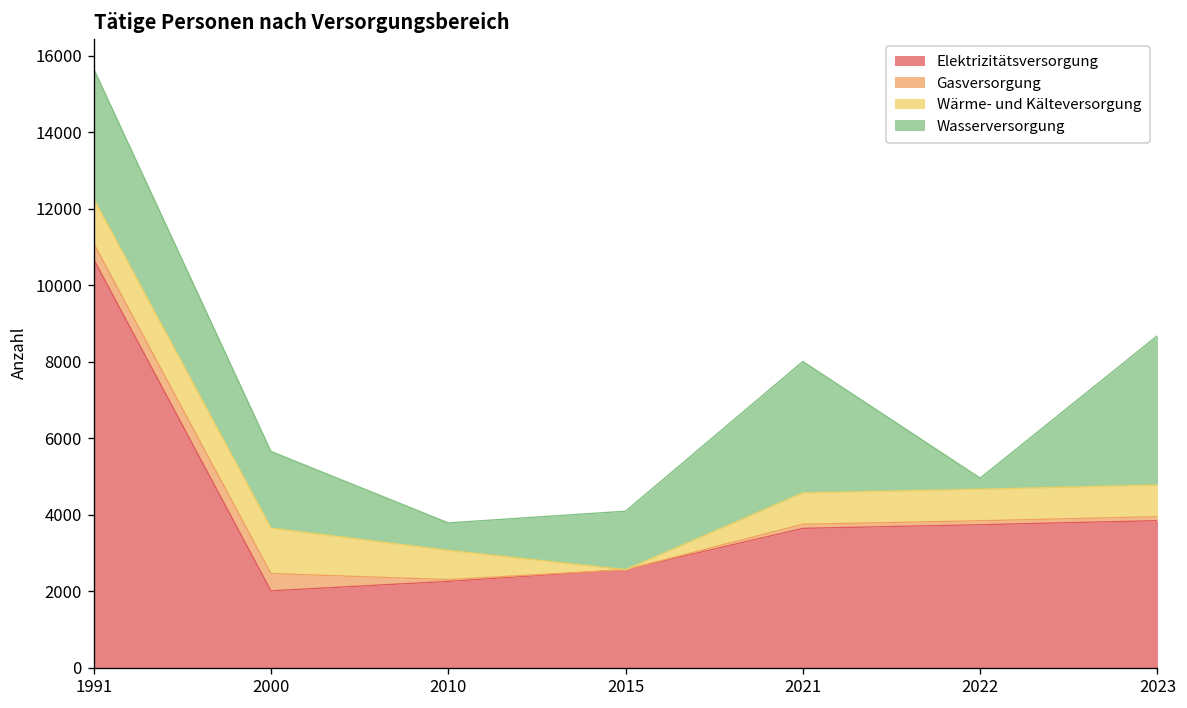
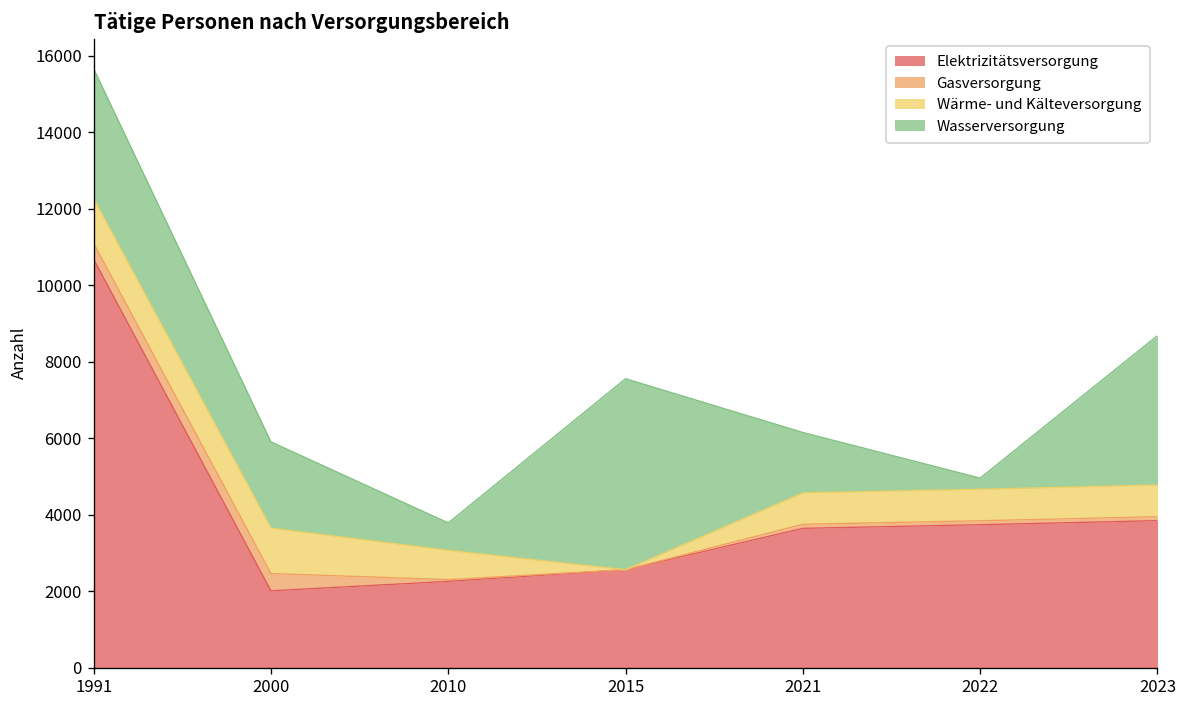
Wasserversorgung, 2000: 2000 -> 2300
Wasserversorgung, 2015: 1500 -> 5000
Wasserversorgung, 2021: 3400 -> 1600
